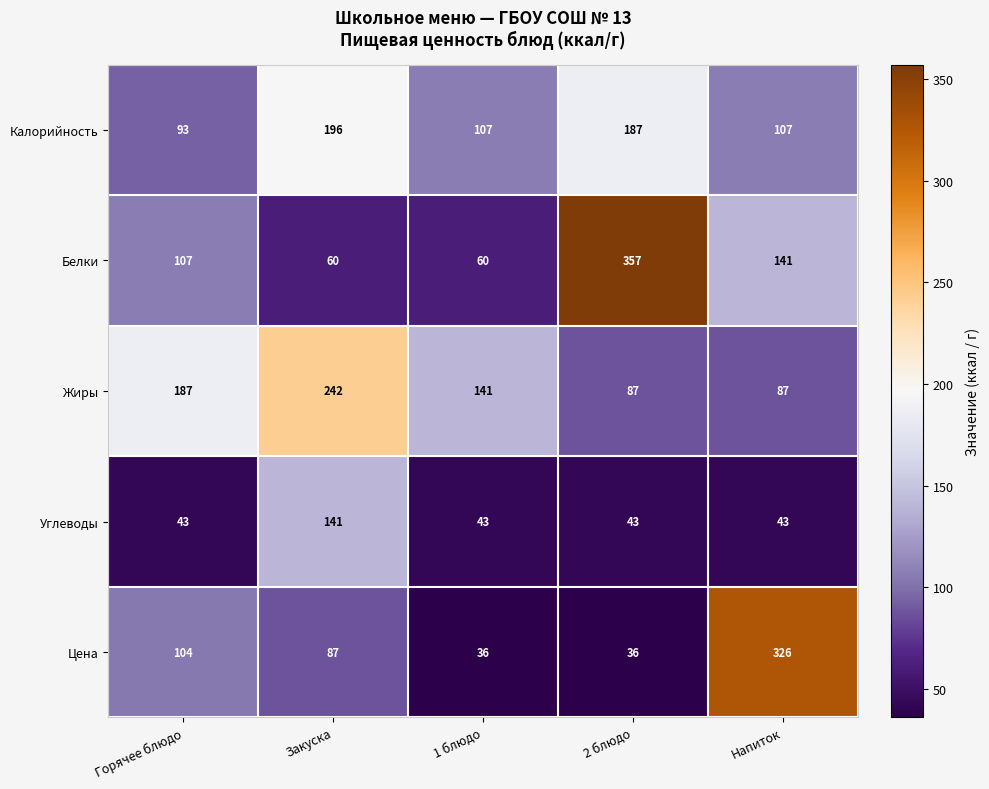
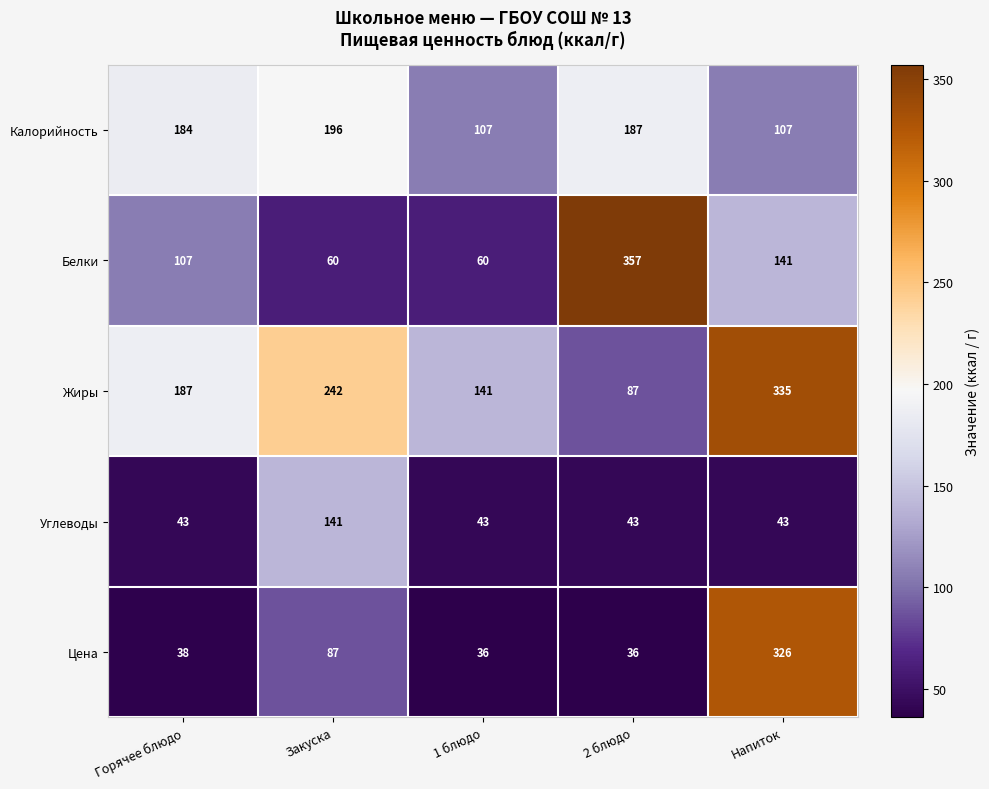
Калорийность, Горячее блюдо: 93 -> 184
Жиры, Напиток: 87 -> 335
Цена, Горячее блюдо: 104 -> 38
